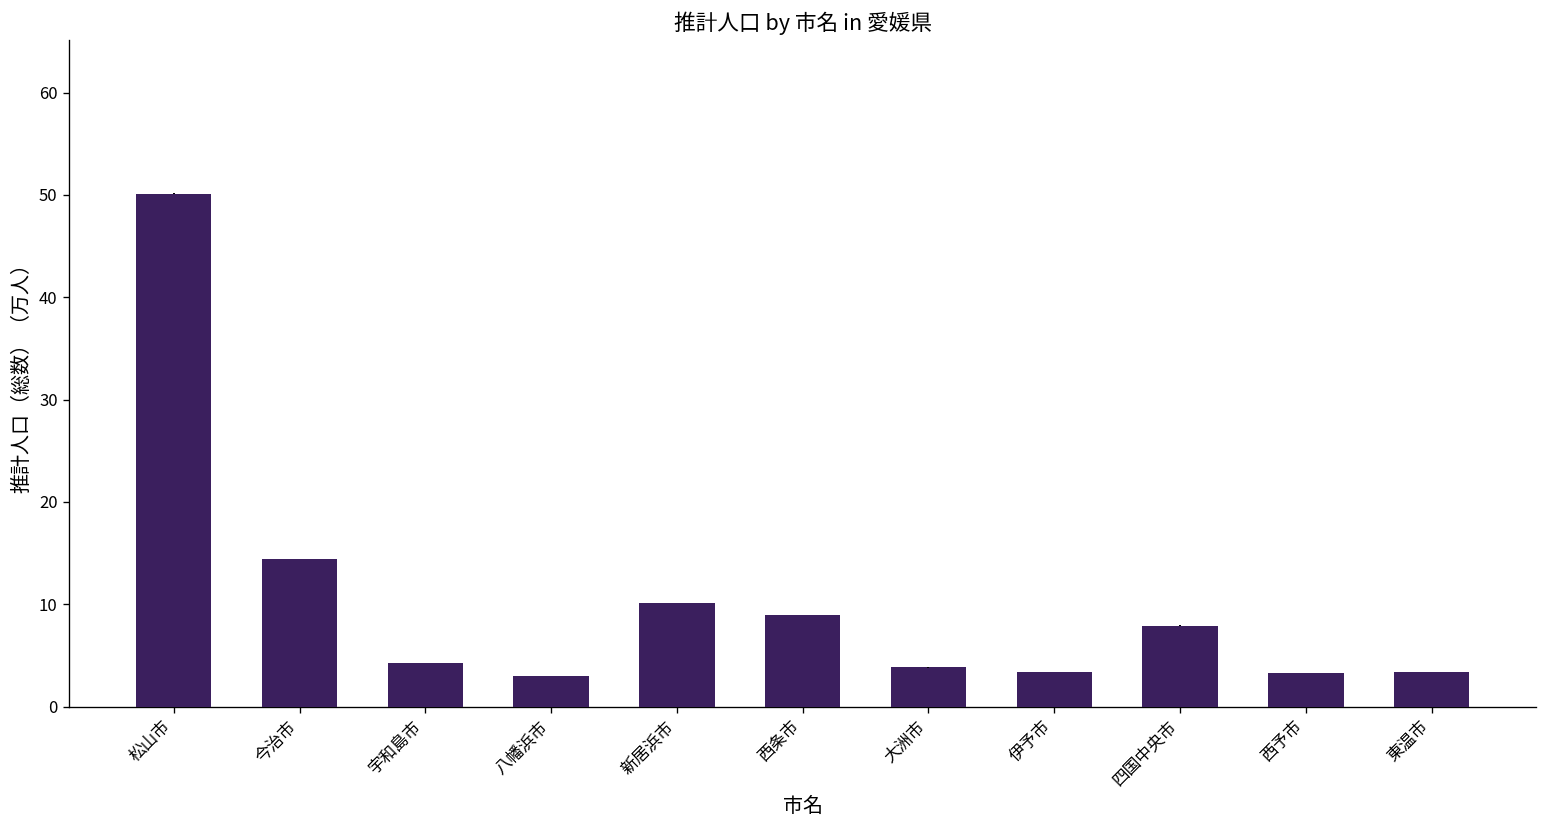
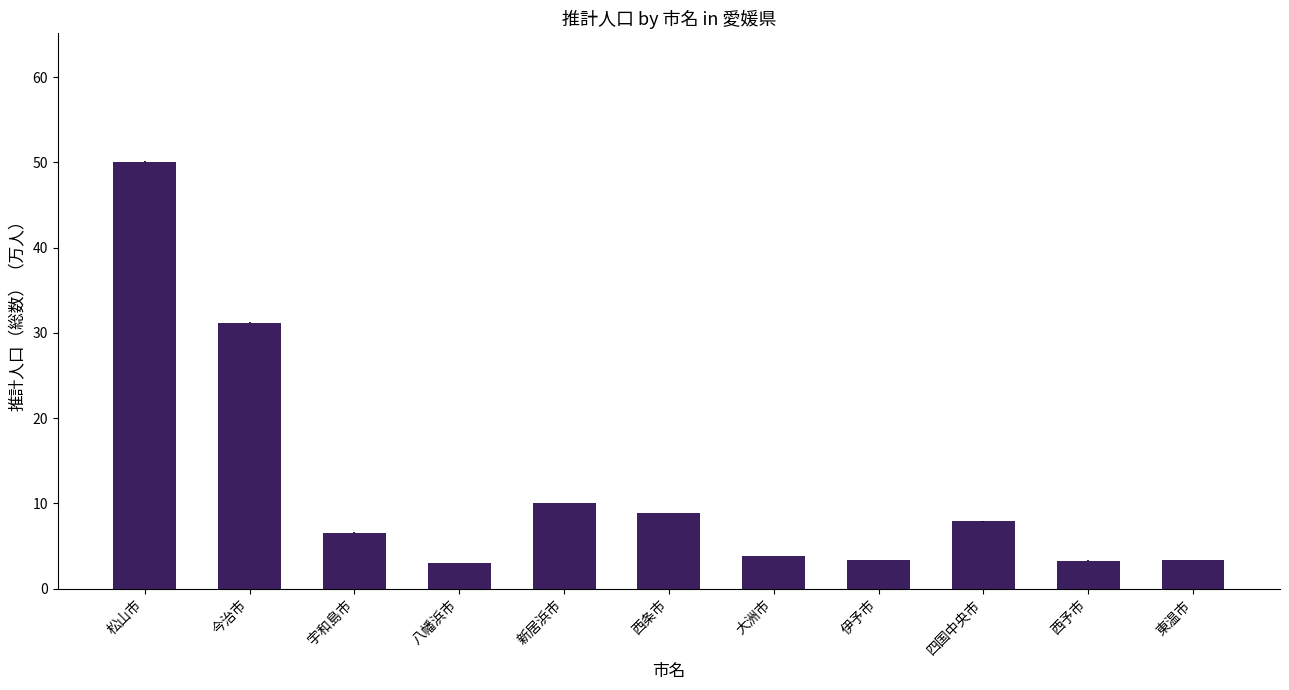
今治市: 14 -> 31
宇和島市: 4 -> 7
